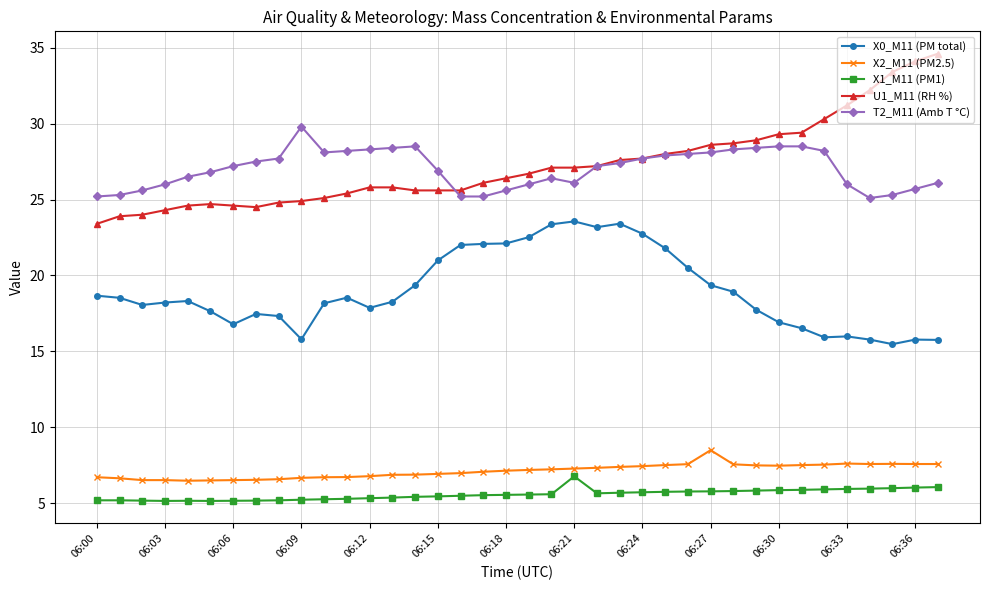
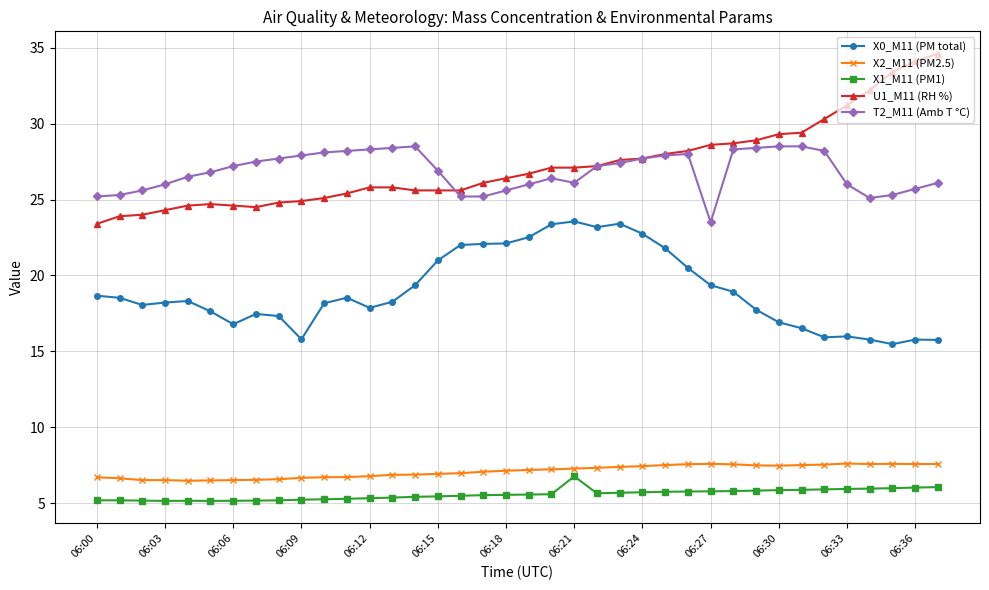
T2_M11 (Amb T °C), 06:09: 29.8 -> 27.9
X2_M11 (PM2.5), 06:27: 8.5 -> 7.6
T2_M11 (Amb T °C), 06:27: 28.1 -> 23.5
